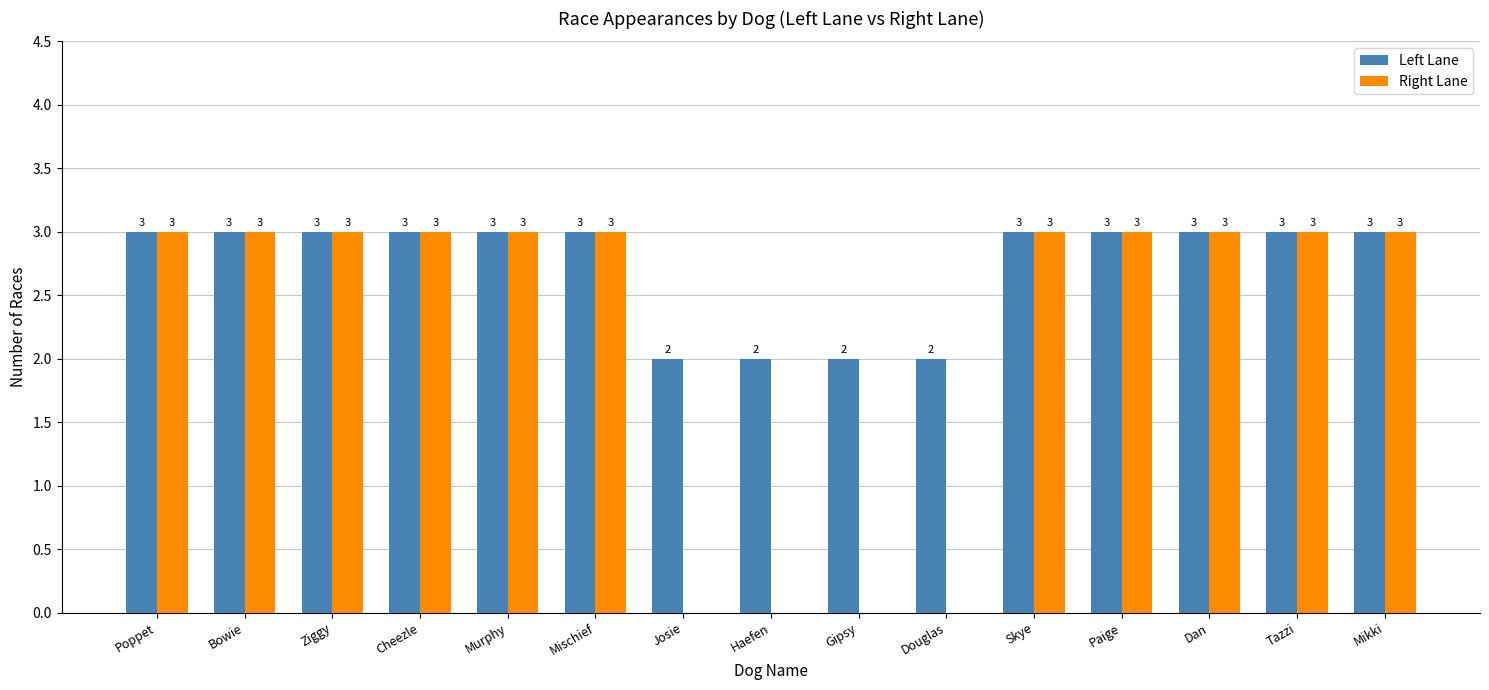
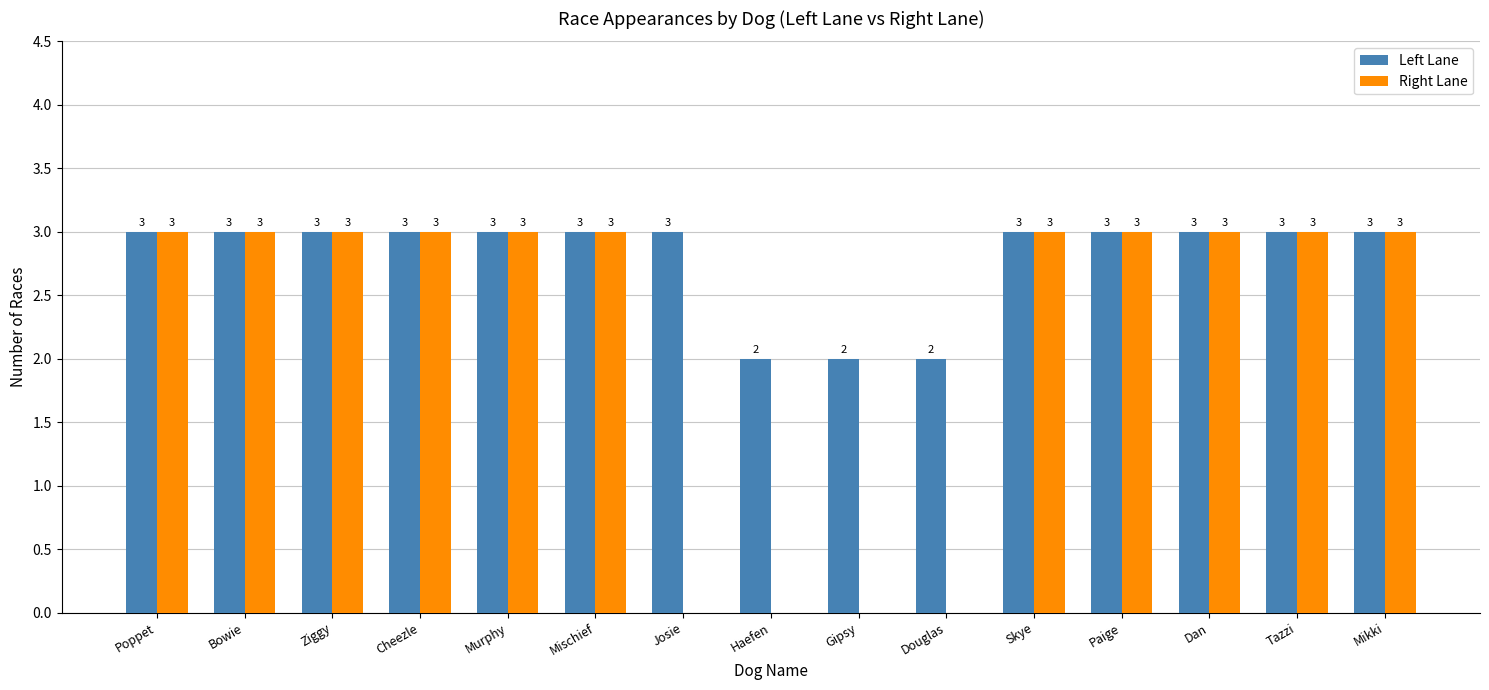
Left Lane, Josie: 2 -> 3
